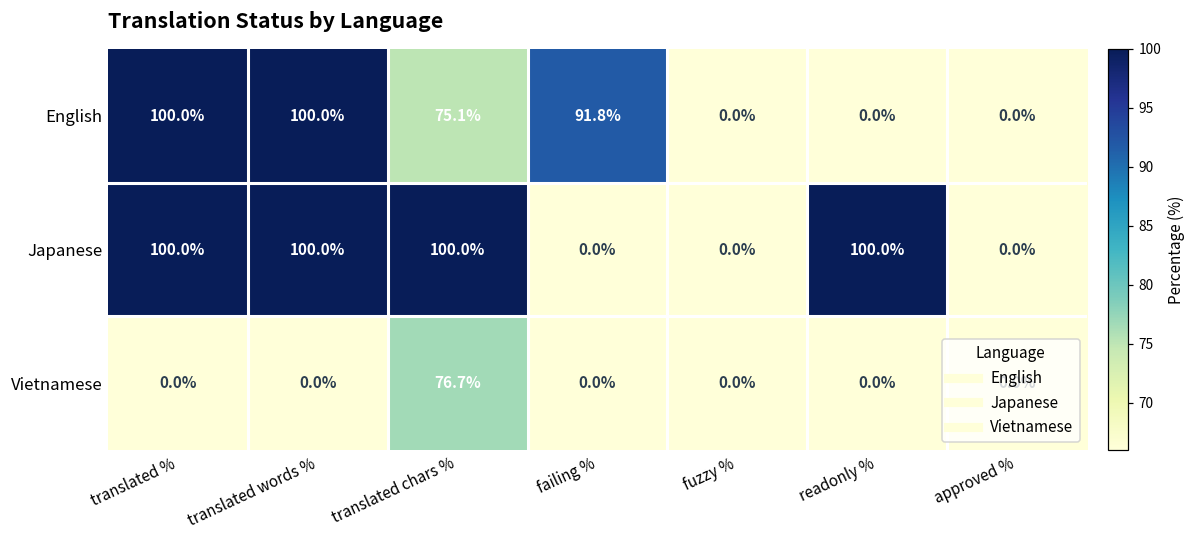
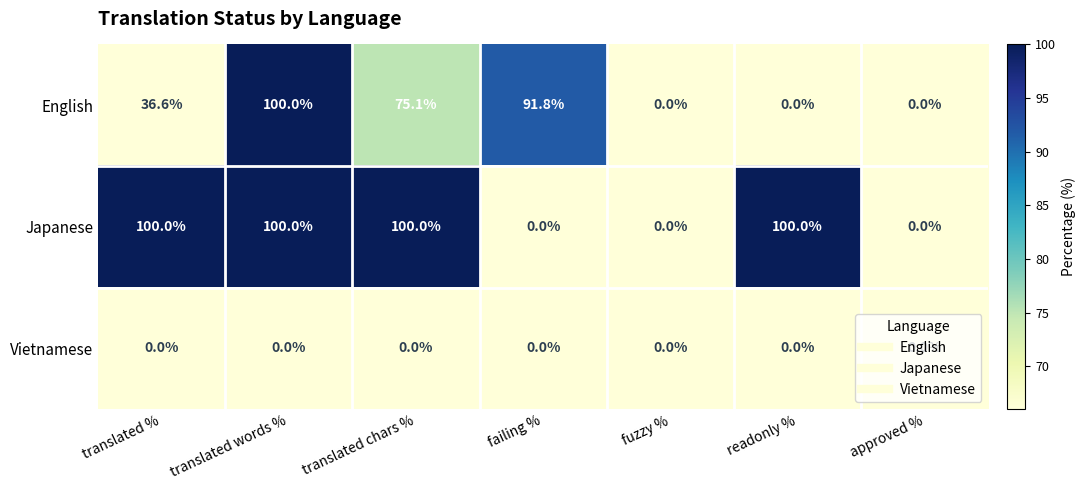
English, translated %: 100.0% -> 36.6%
Vietnamese, translated chars %: 76.7% -> 0.0%
